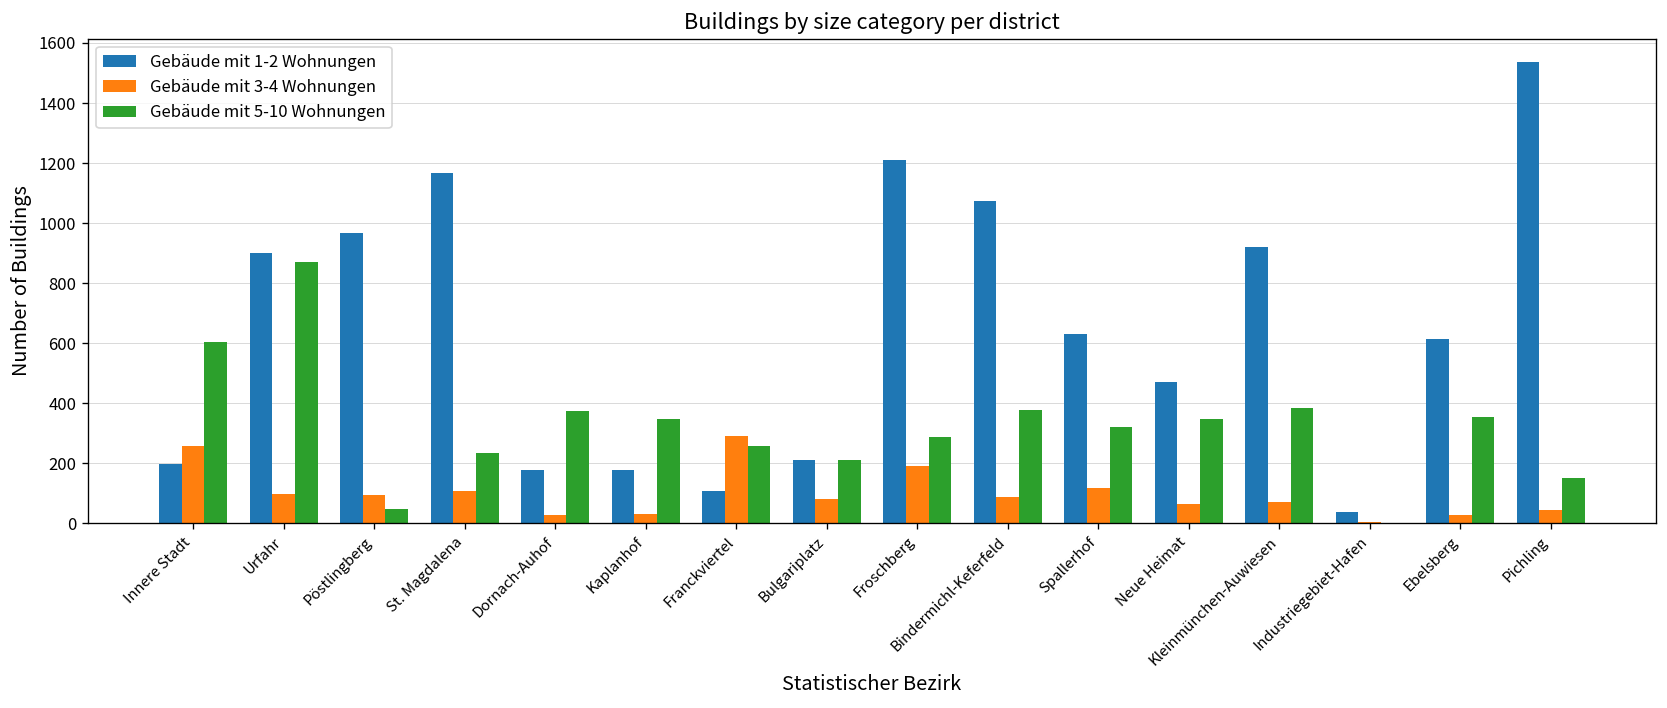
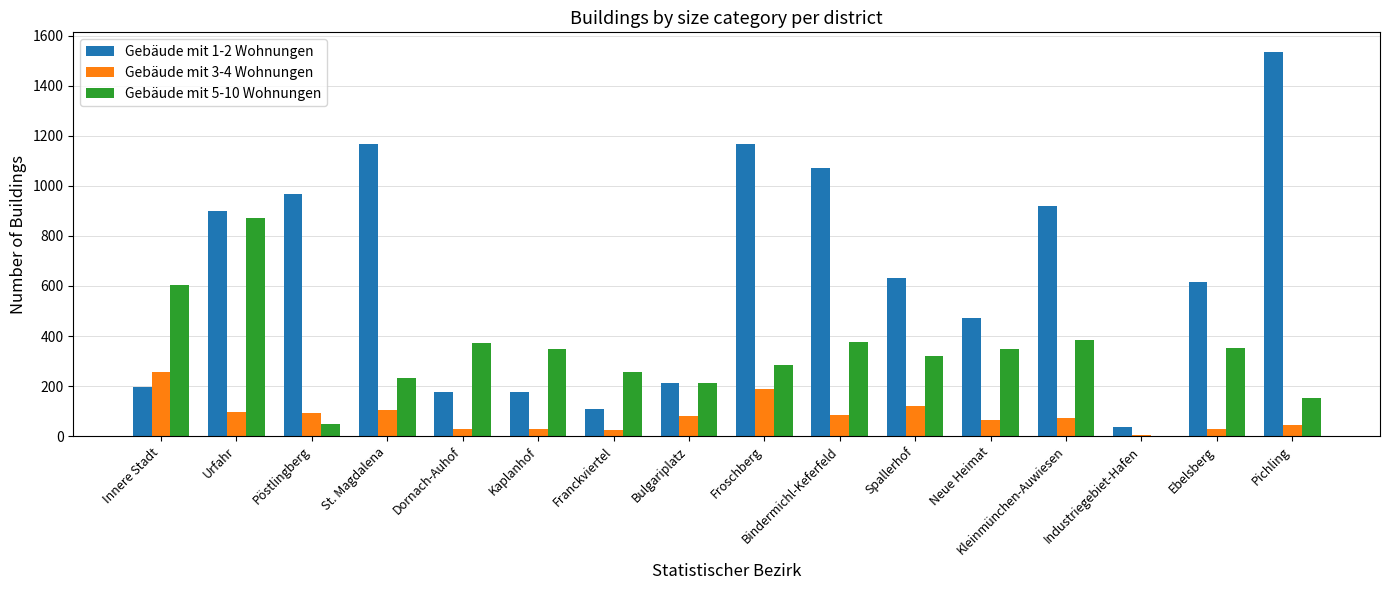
Gebäude mit 3-4 Wohnungen, Franckviertel: 290 -> 20
Gebäude mit 1-2 Wohnungen, Froschberg: 1210 -> 1170
